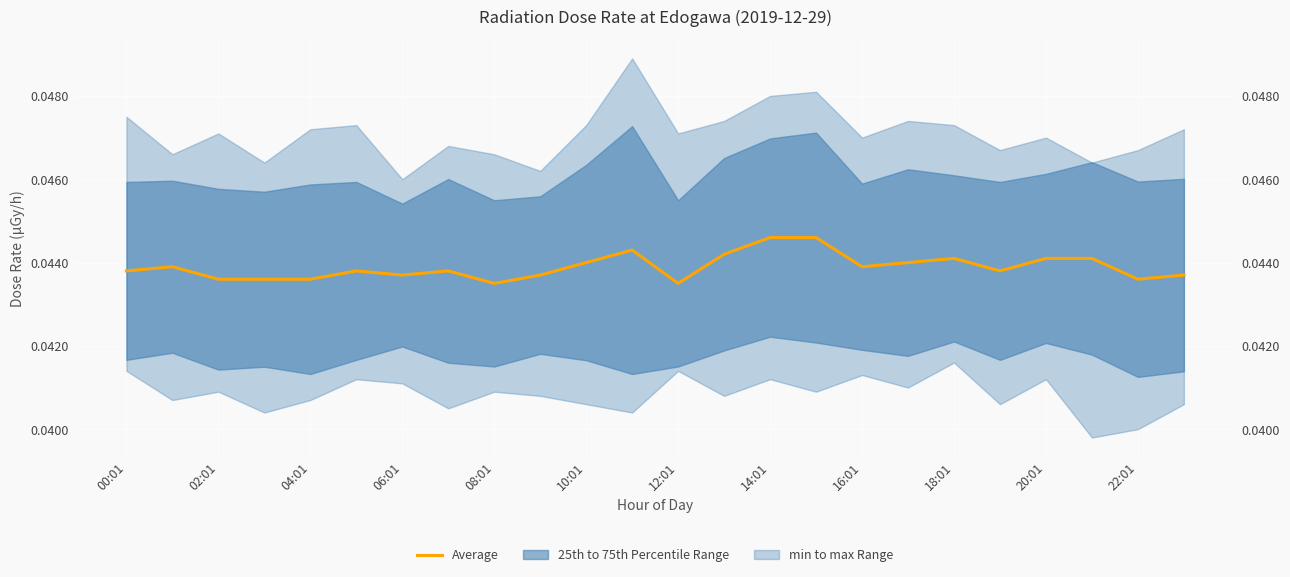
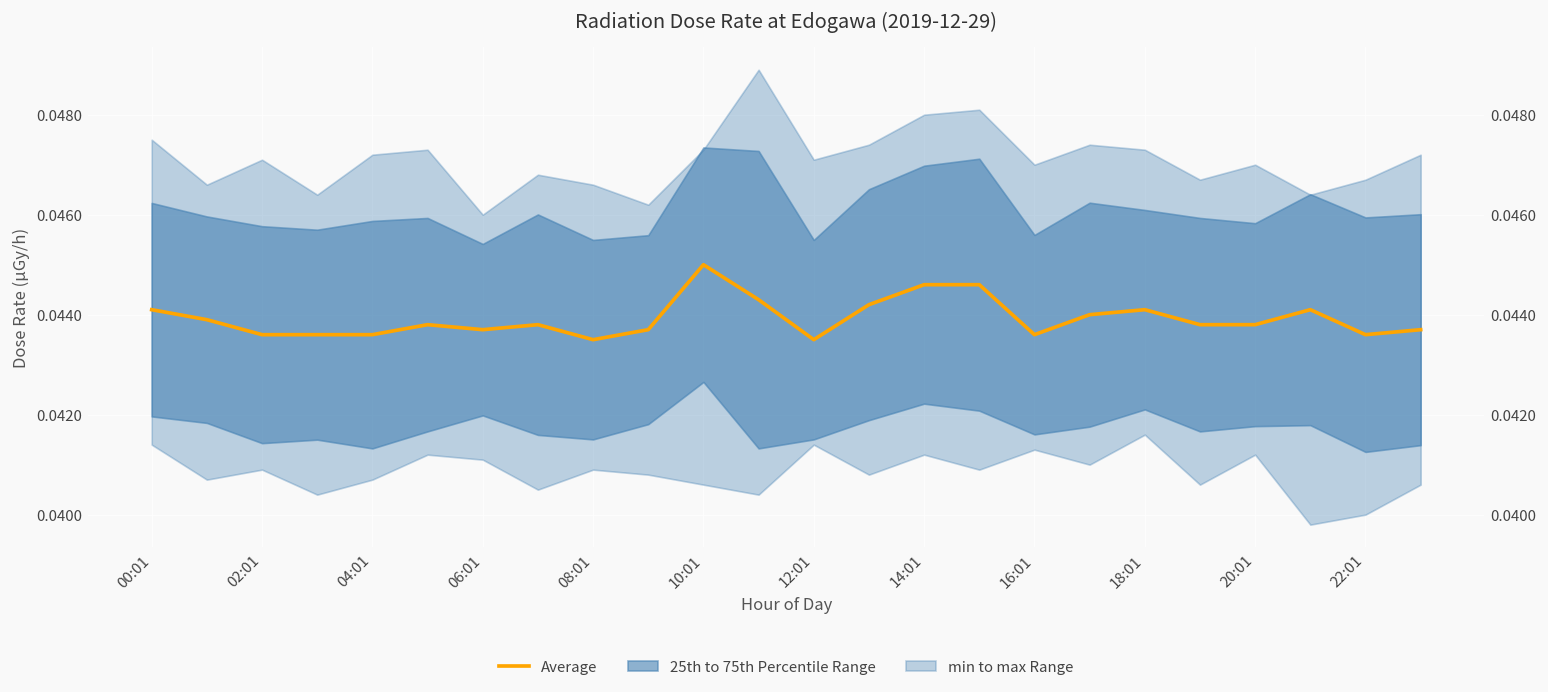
Average, 00:01: 0.0438 -> 0.0441
Average, 10:01: 0.044 -> 0.045
Average, 16:01: 0.0439 -> 0.0436
Average, 20:01: 0.0441 -> 0.0438
